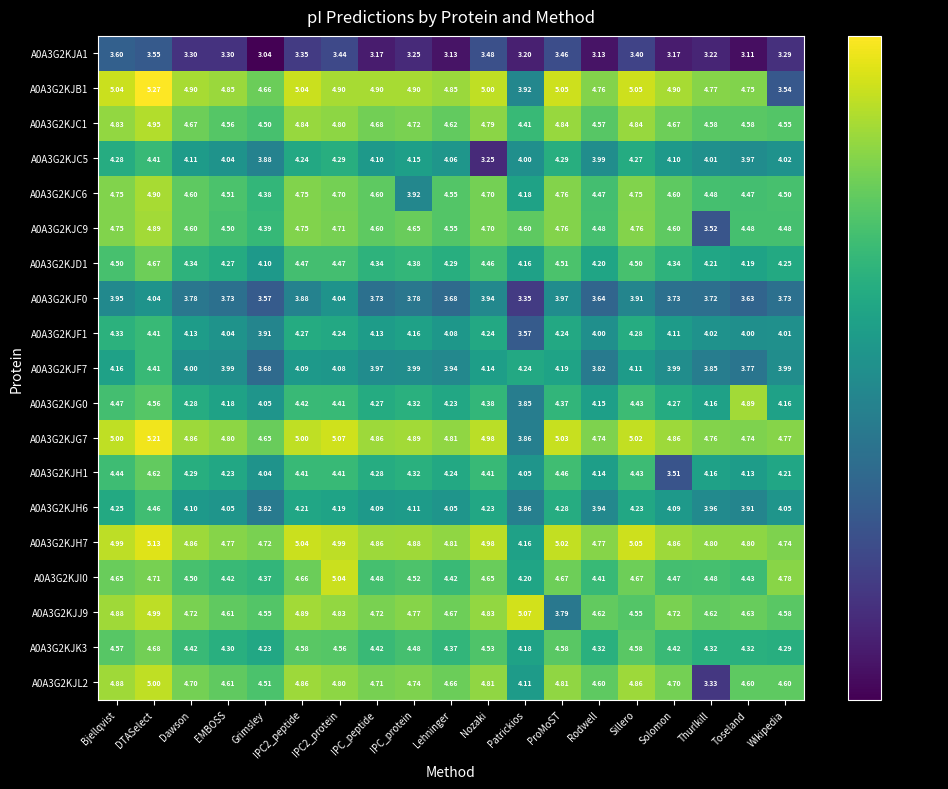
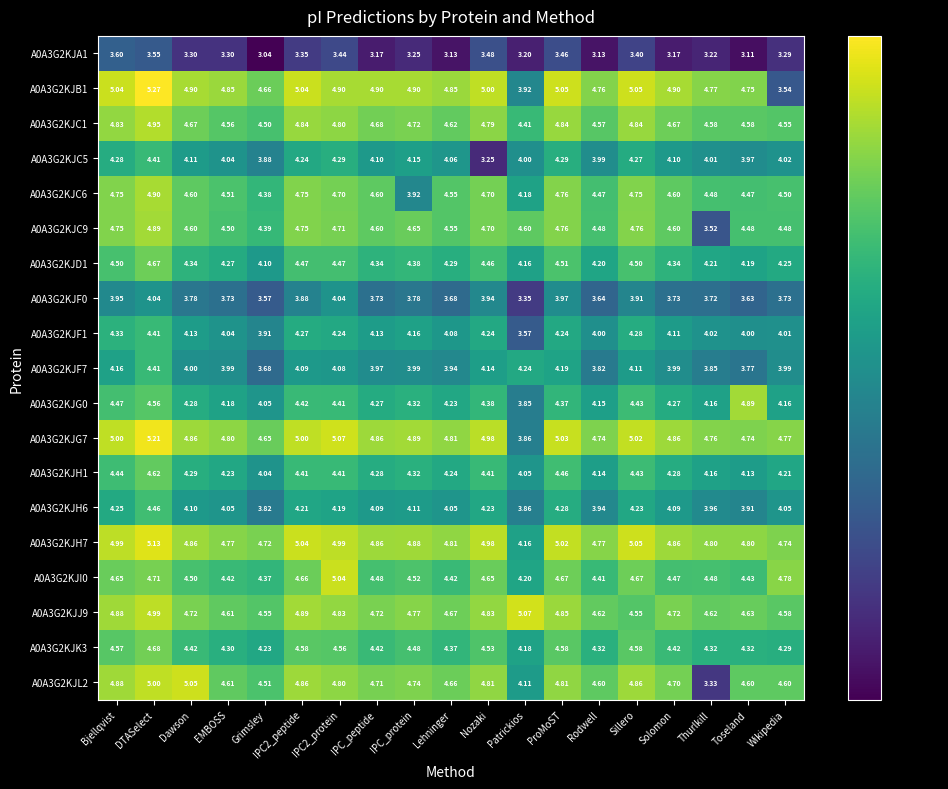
A0A3G2KJH1, Solomon: 3.51 -> 4.28
A0A3G2KJJ9, ProMoST: 3.79 -> 4.85
A0A3G2KJL2, Dawson: 4.70 -> 5.05
